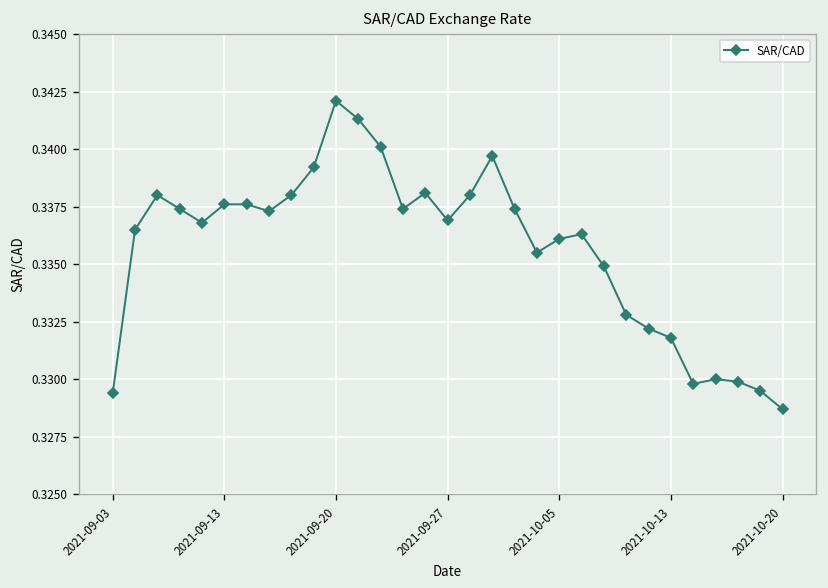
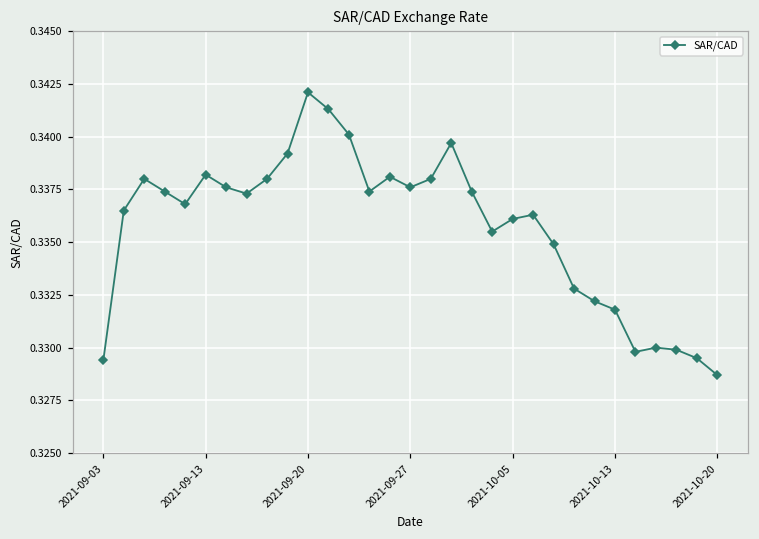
2021-09-13: 0.3376 -> 0.3382
2021-09-27: 0.3369 -> 0.3376
